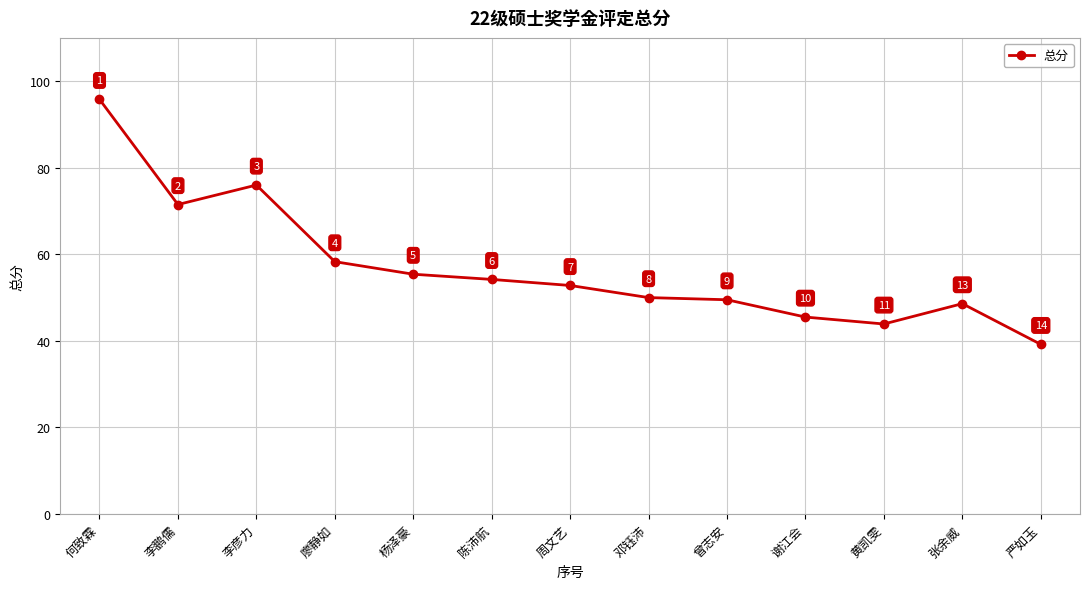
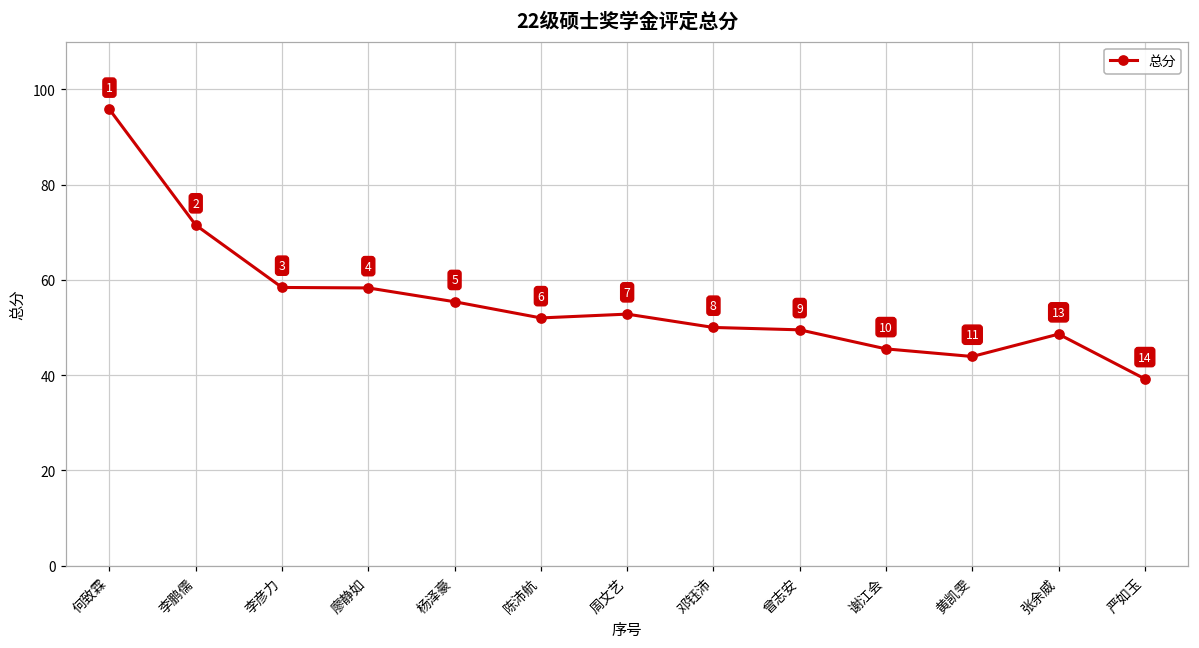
李彦力: 76 -> 58
陈沛航: 54 -> 52
